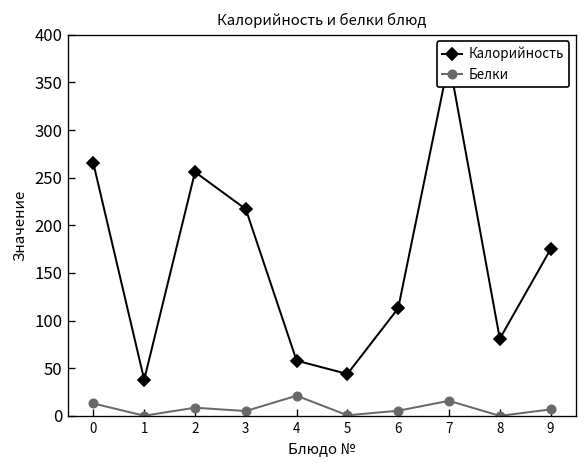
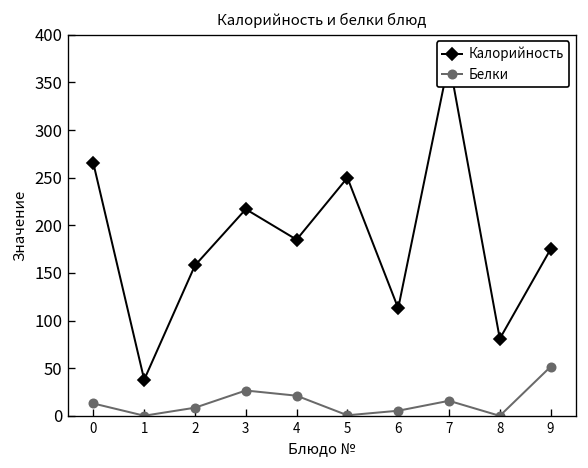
Калорийность, 2: 260 -> 160
Белки, 3: 10 -> 30
Калорийность, 4: 60 -> 190
Калорийность, 5: 40 -> 250
Белки, 9: 10 -> 50
